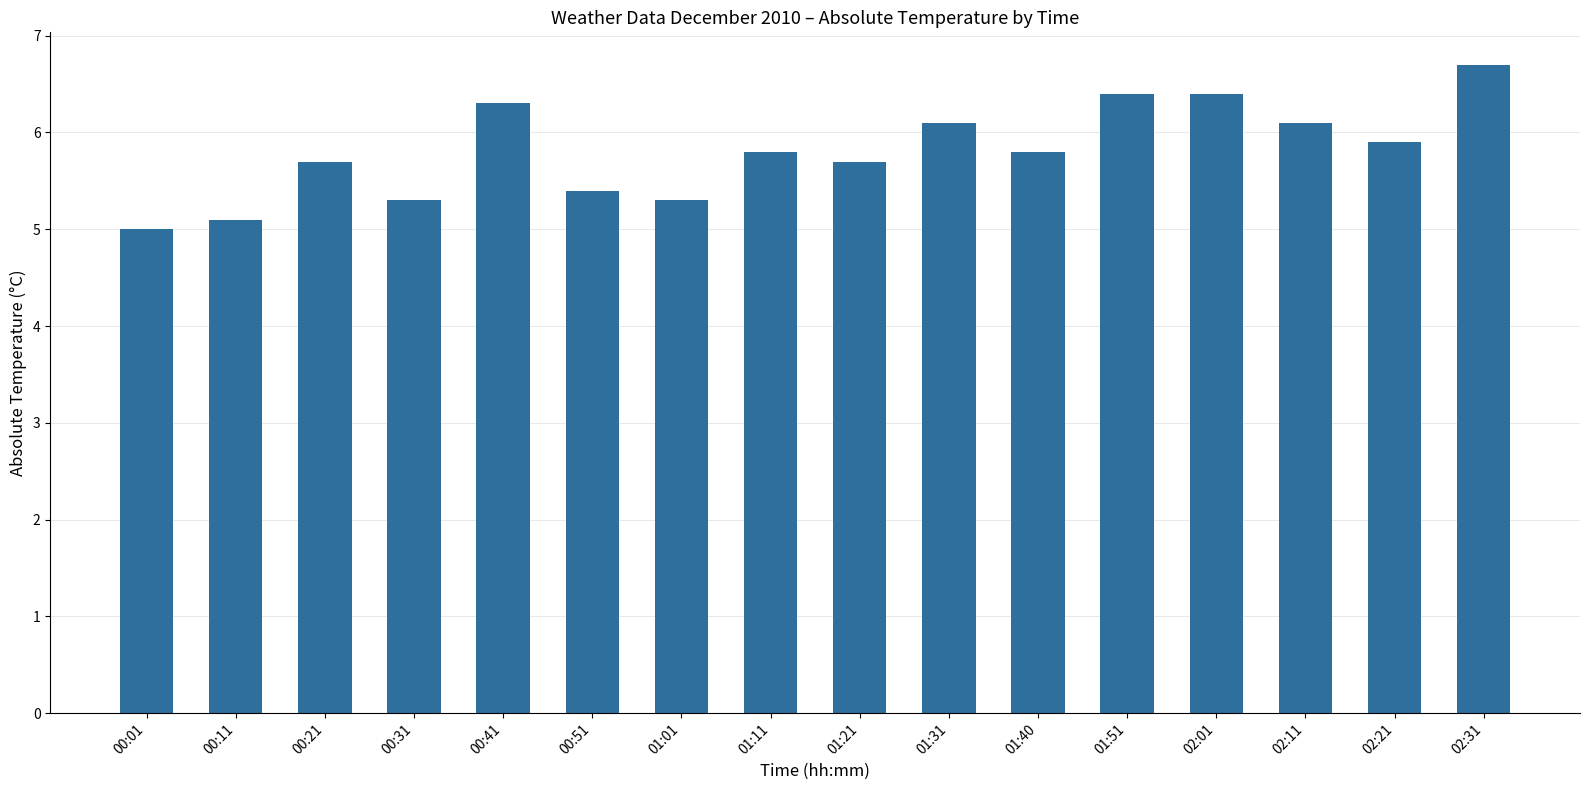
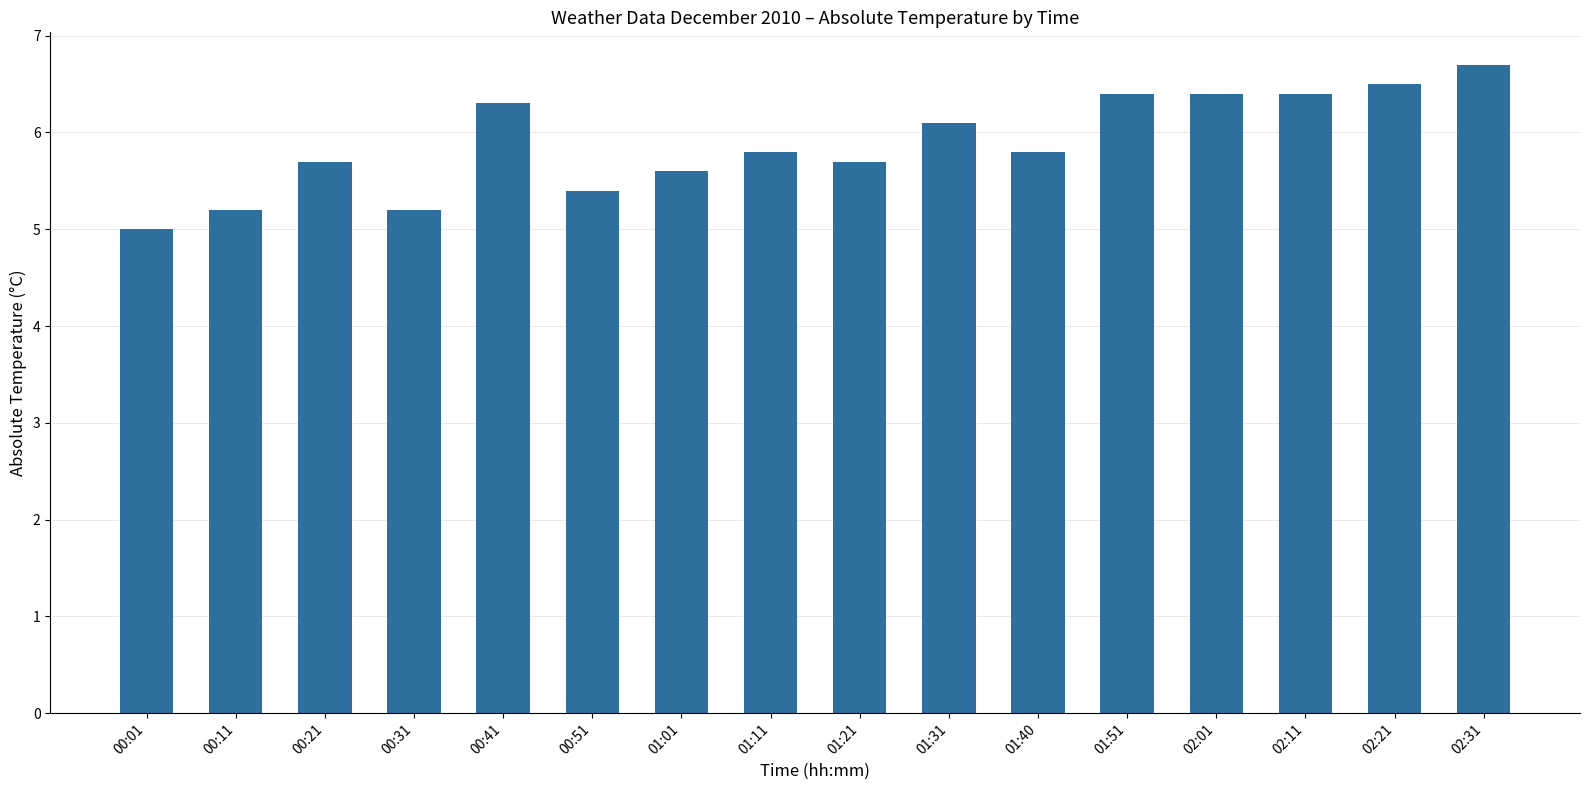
00:11: 5.1 -> 5.2
00:31: 5.3 -> 5.2
01:01: 5.3 -> 5.6
02:11: 6.1 -> 6.4
02:21: 5.9 -> 6.5
